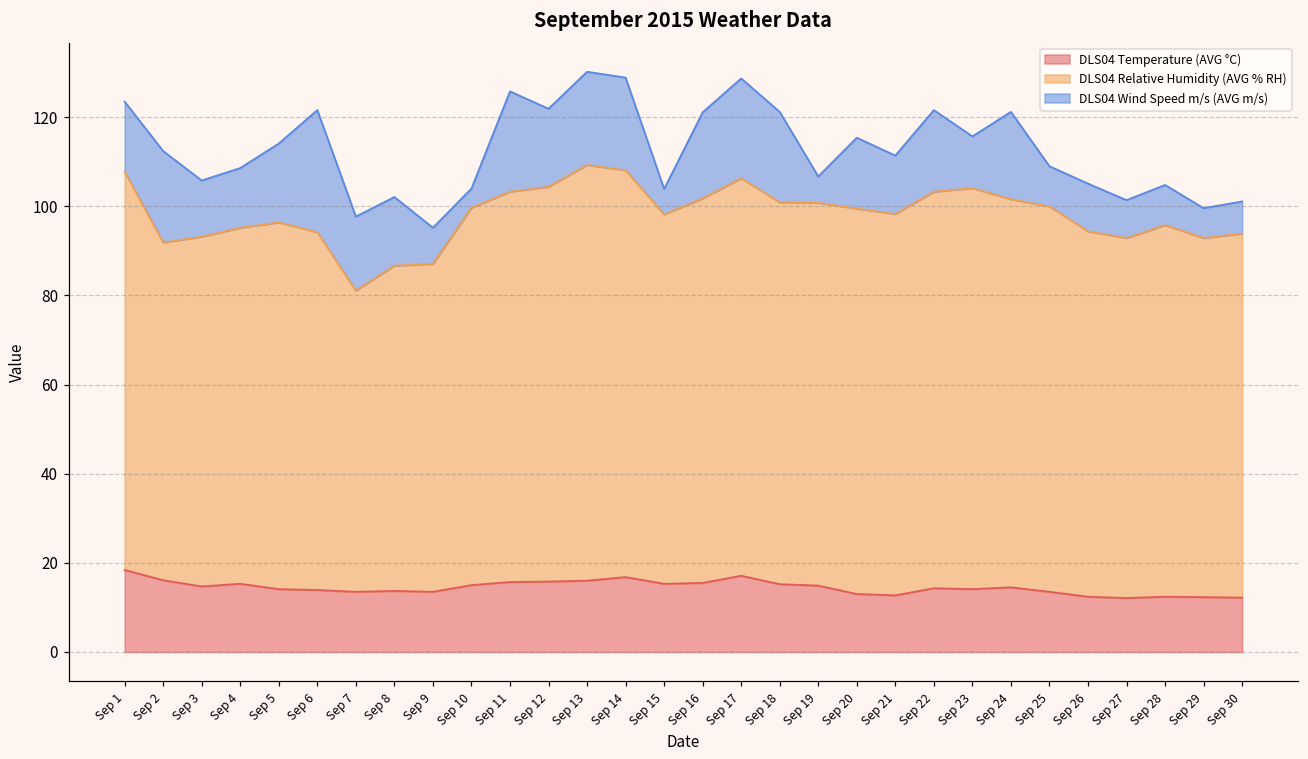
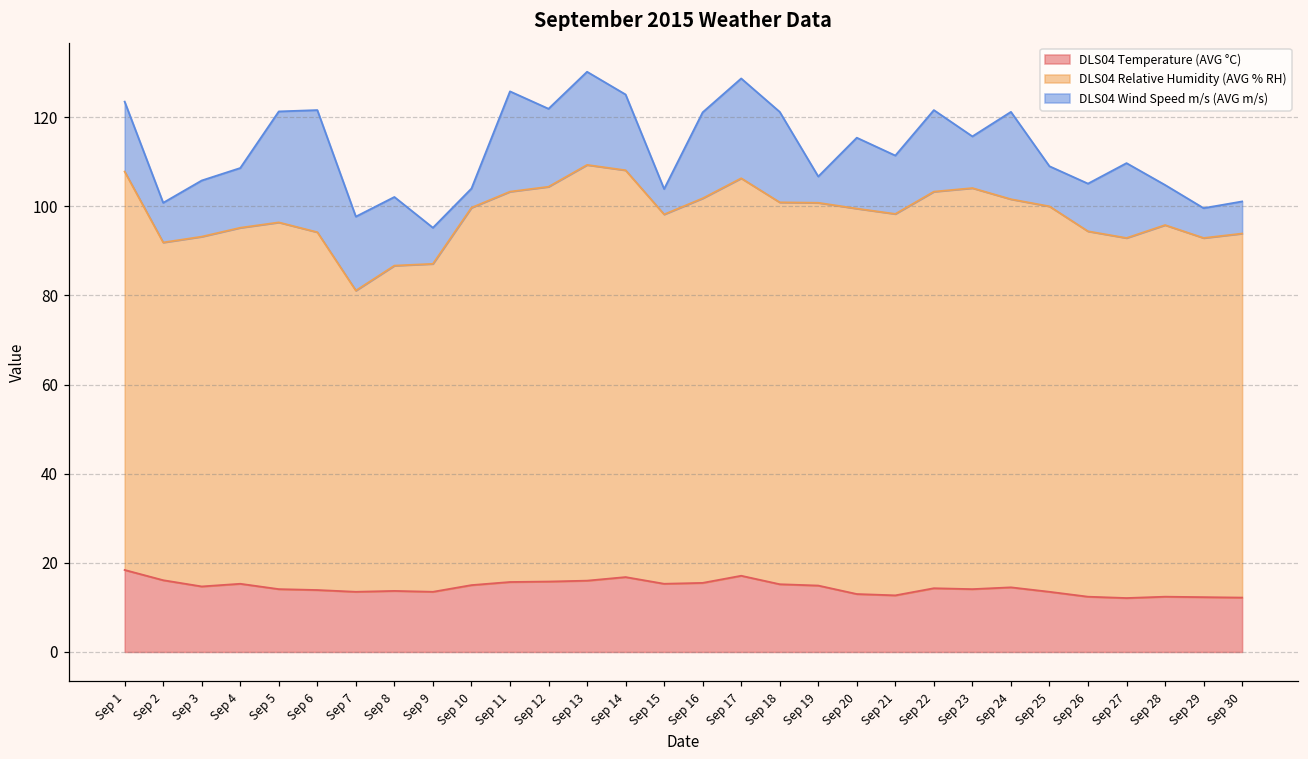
DLS04 Wind Speed m/s (AVG m/s), Sep 2: 21 -> 9
DLS04 Wind Speed m/s (AVG m/s), Sep 5: 18 -> 25
DLS04 Wind Speed m/s (AVG m/s), Sep 14: 21 -> 17
DLS04 Wind Speed m/s (AVG m/s), Sep 27: 9 -> 17
